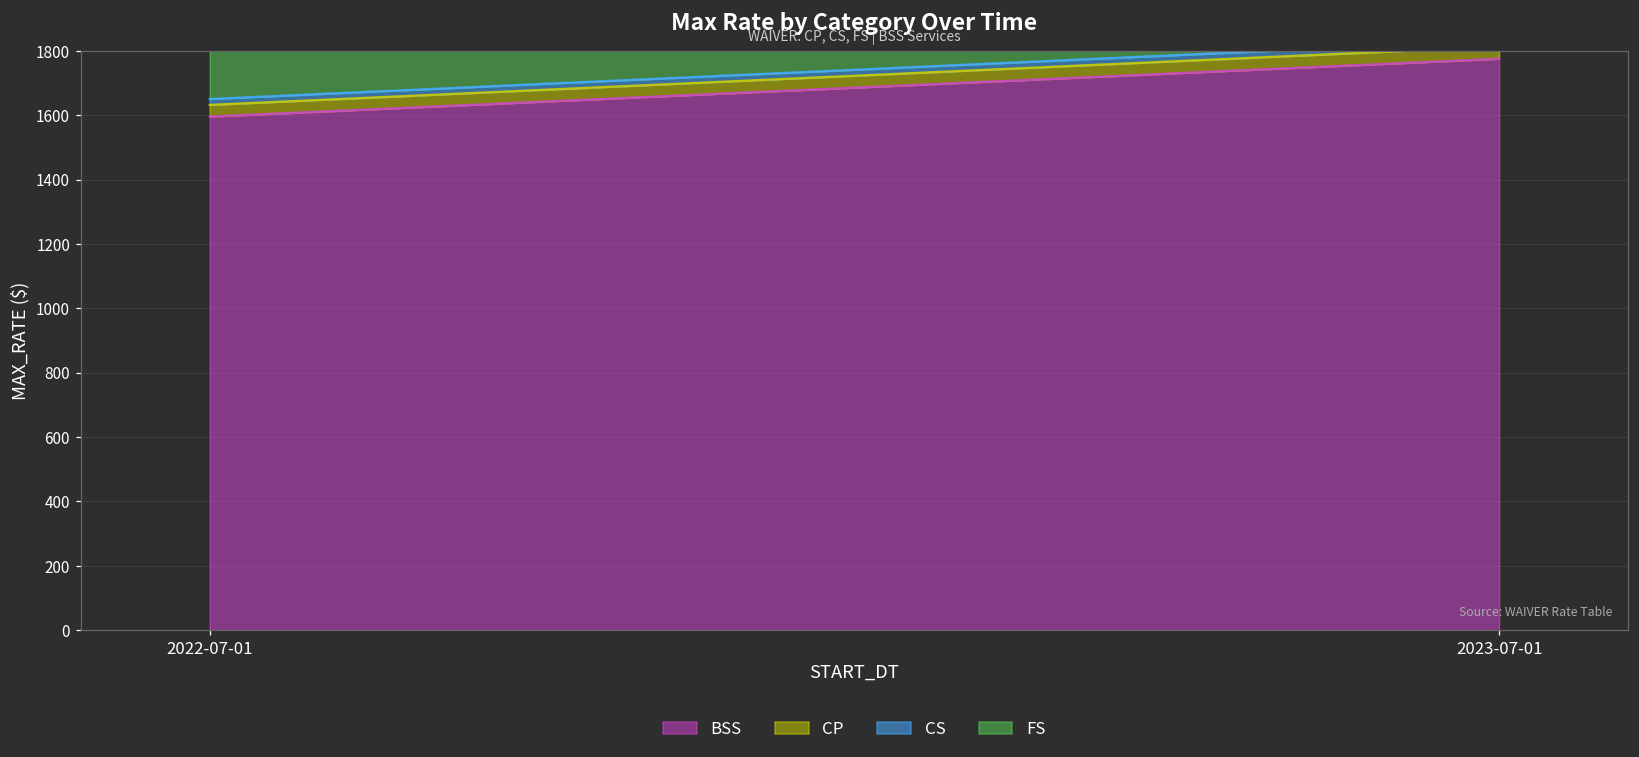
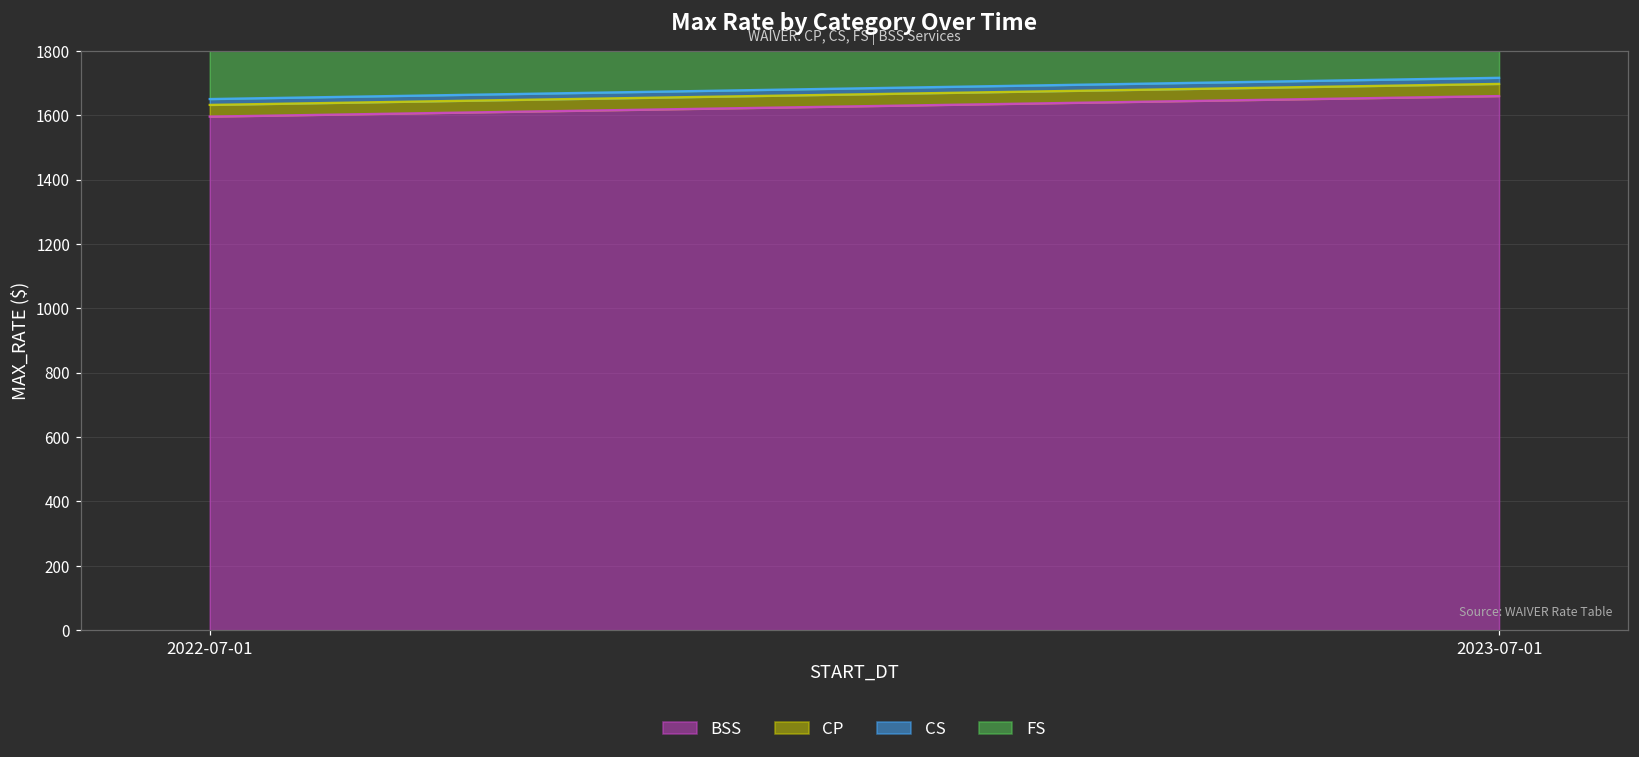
BSS, 2023-07-01: 1780 -> 1660
